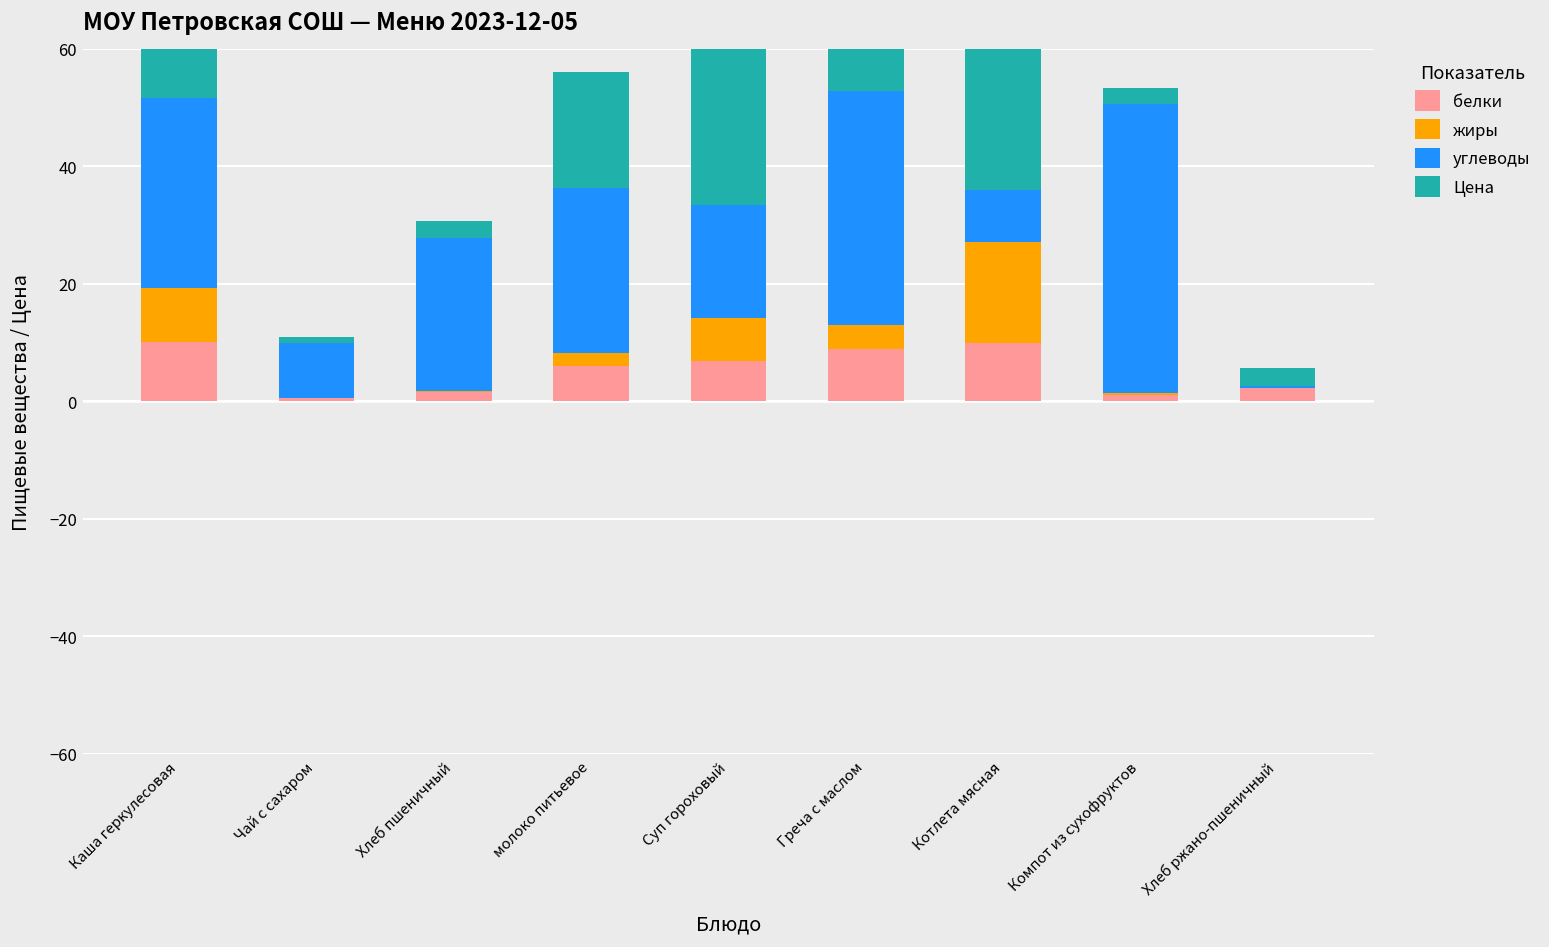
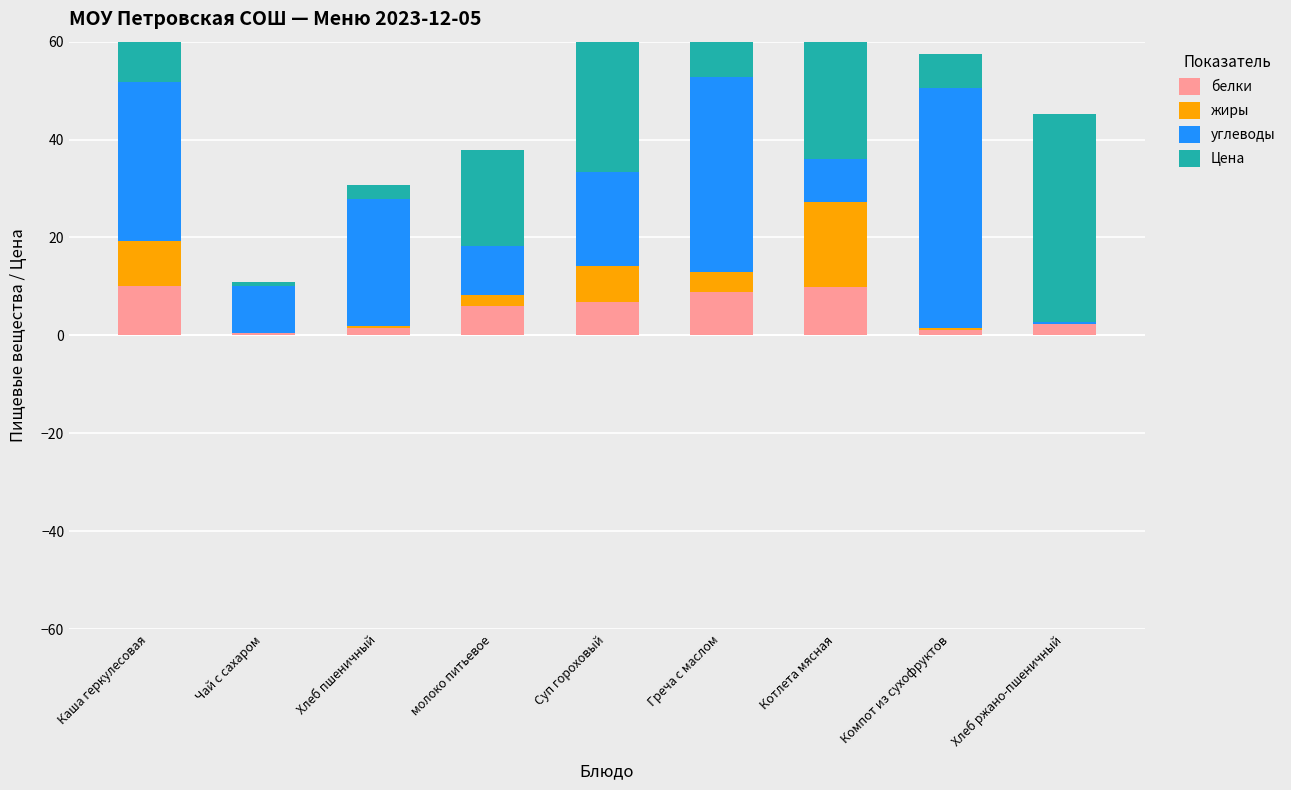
углеводы, молоко питьевое: 28 -> 10
Цена, Компот из сухофруктов: 3 -> 7
Цена, Хлеб ржано-пшеничный: 3 -> 43
